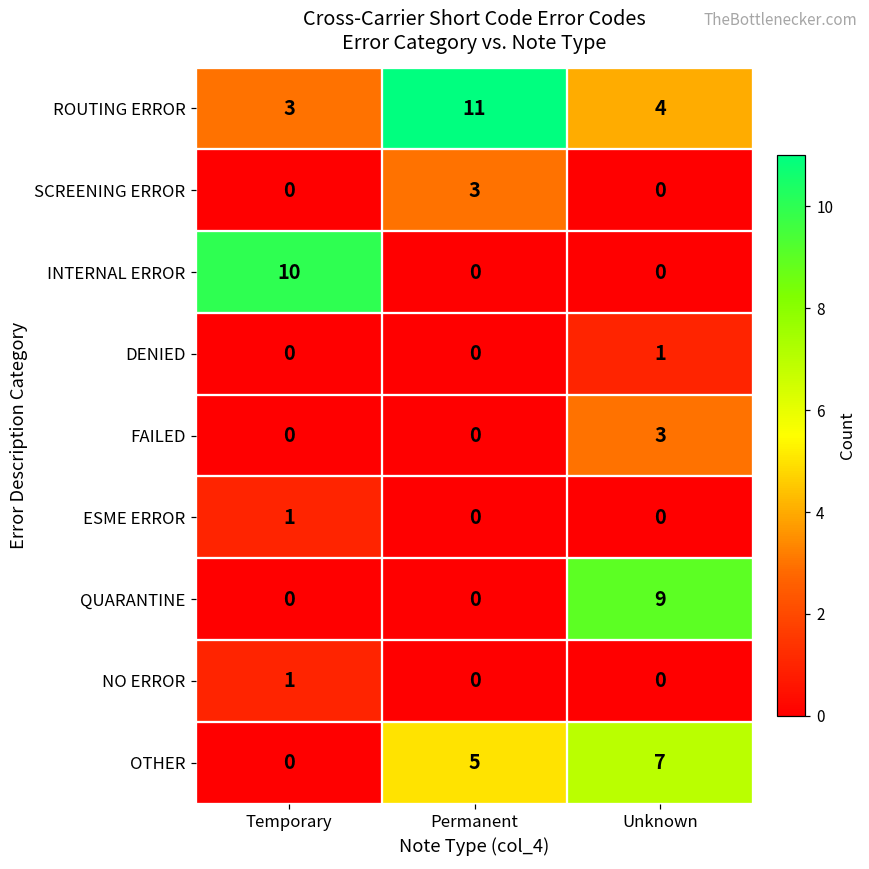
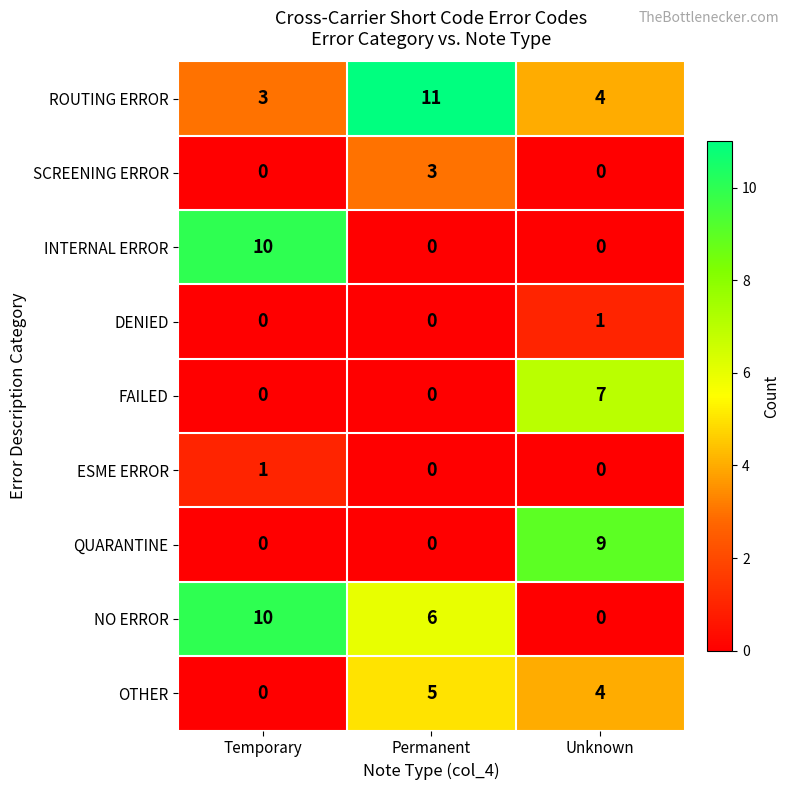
FAILED, Unknown: 3 -> 7
NO ERROR, Temporary: 1 -> 10
NO ERROR, Permanent: 0 -> 6
OTHER, Unknown: 7 -> 4
